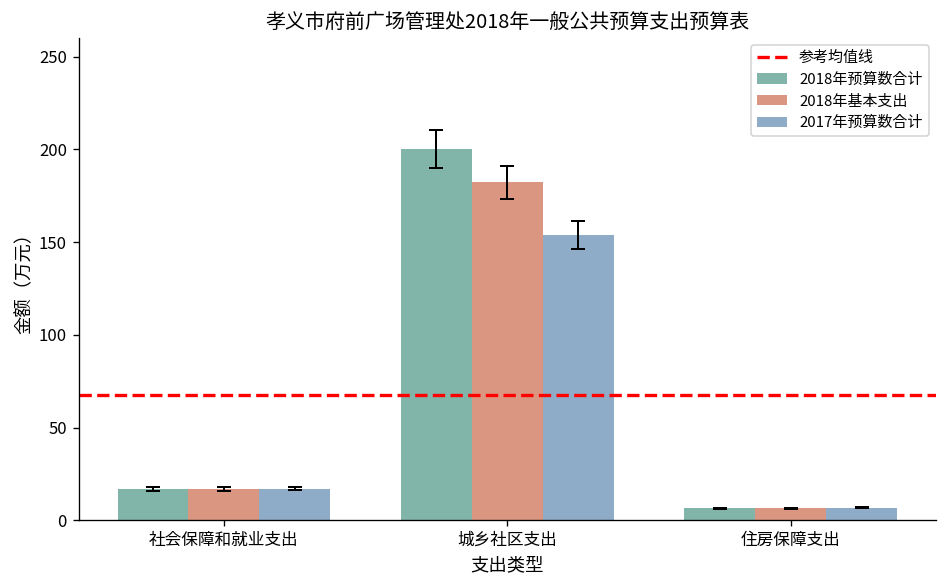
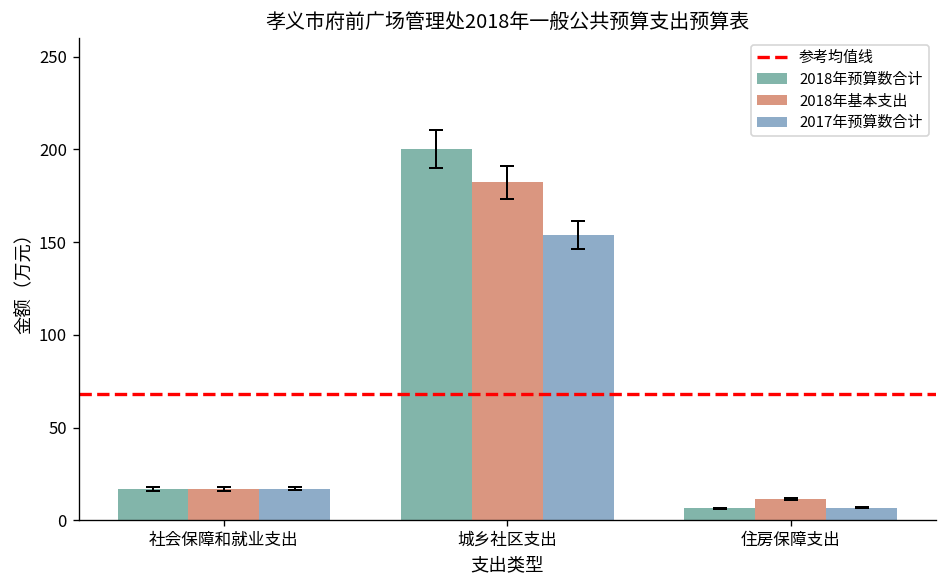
2018年基本支出, 住房保障支出: 7 -> 12
